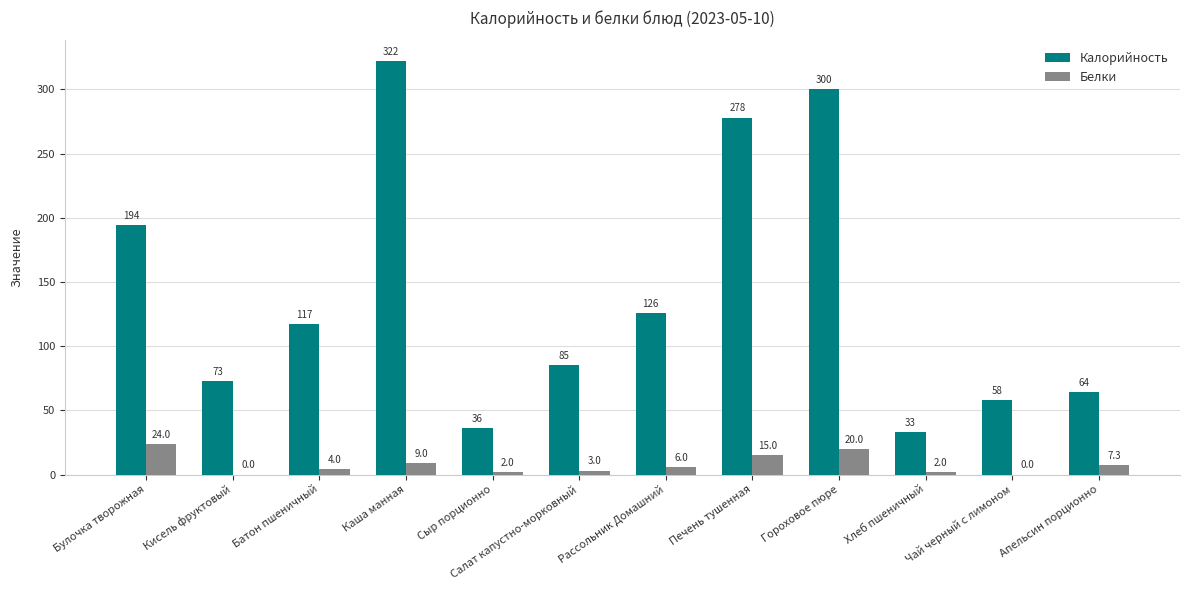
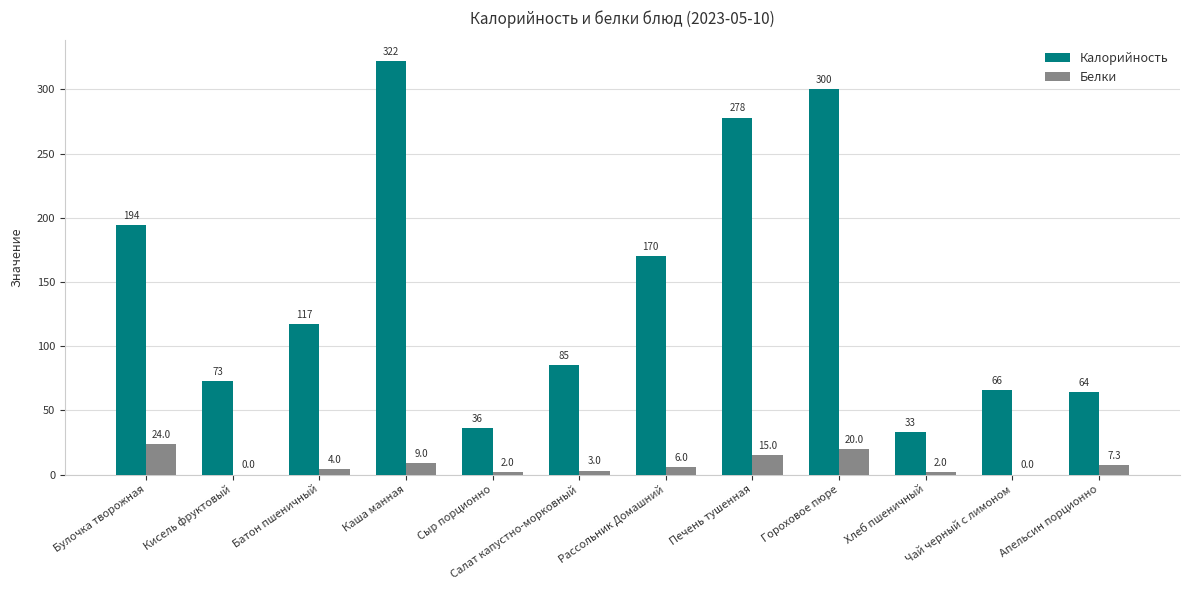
Калорийность, Рассольник Домашний: 126 -> 170
Калорийность, Чай черный с лимоном: 58 -> 66
